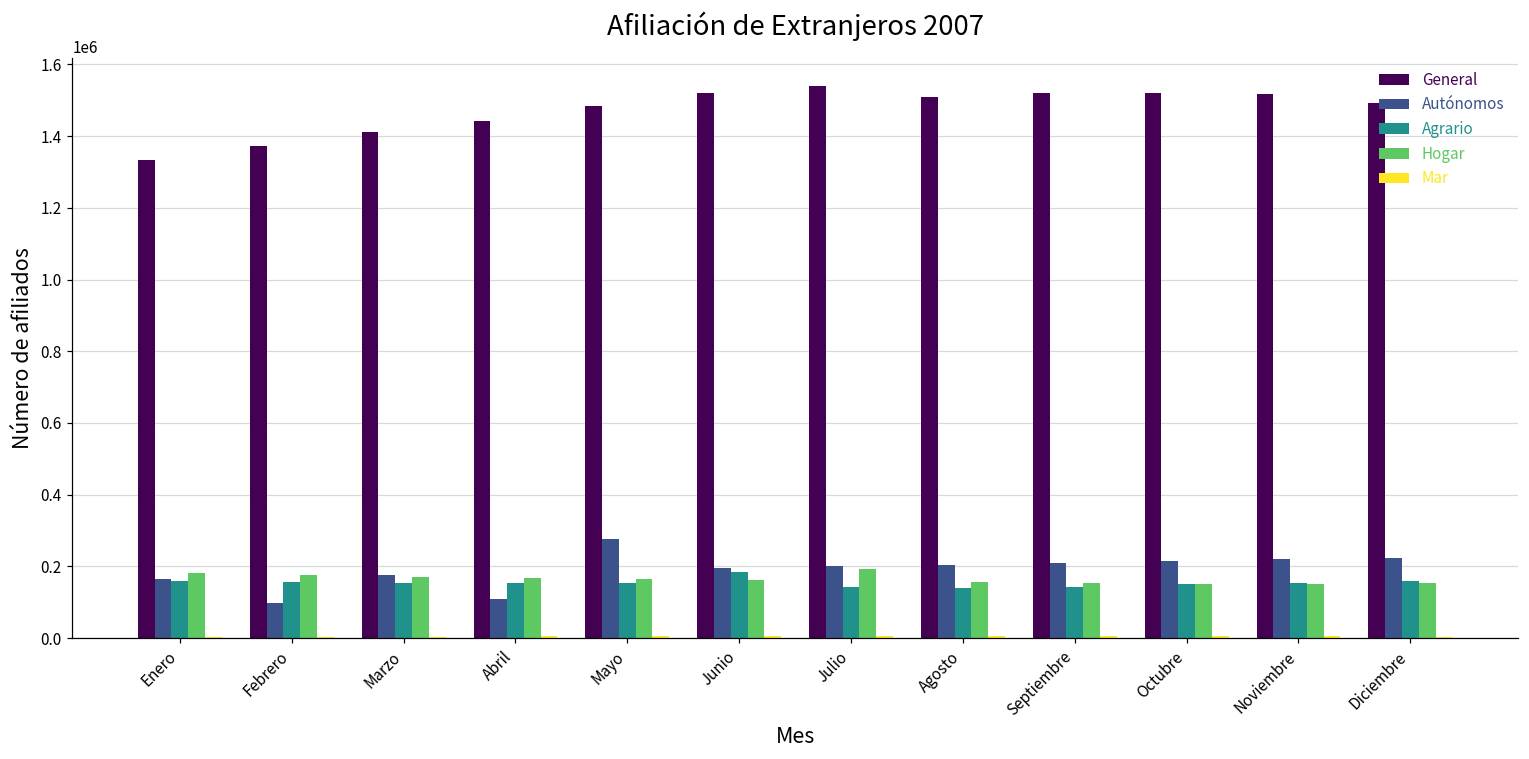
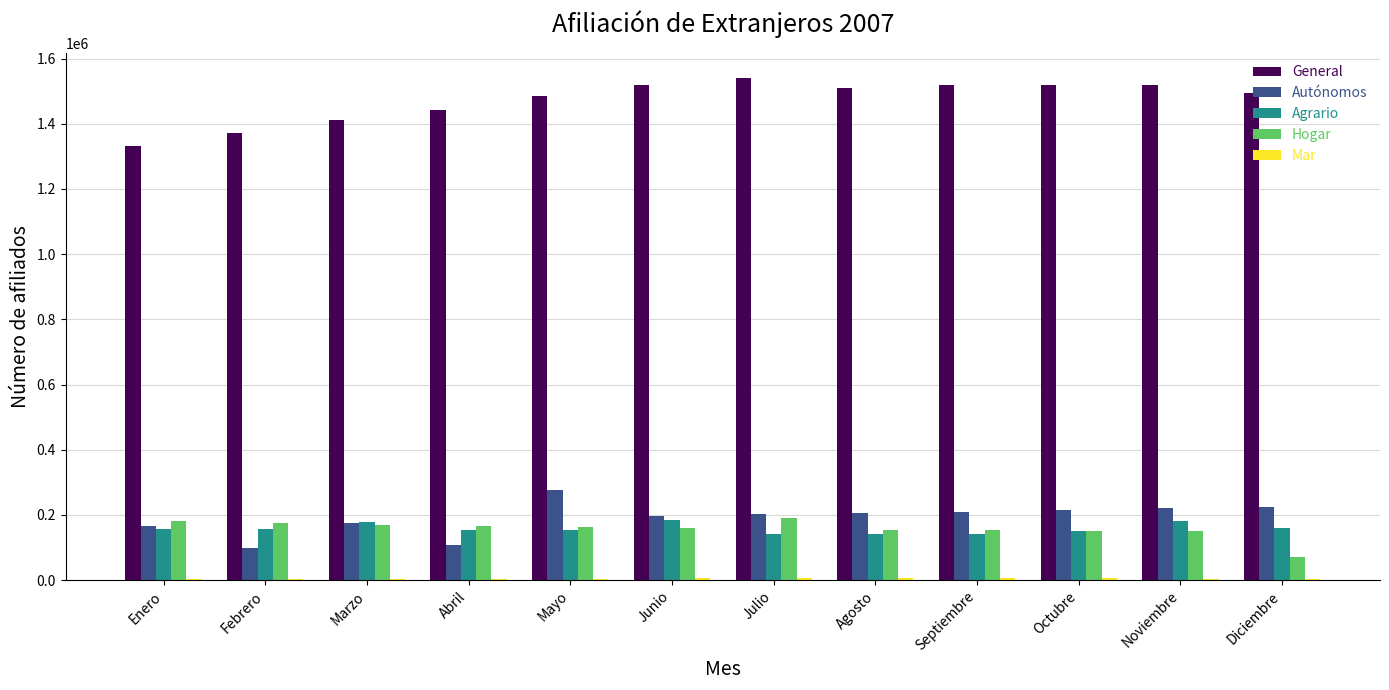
Agrario, Marzo: 150000 -> 180000
Agrario, Noviembre: 150000 -> 180000
Hogar, Diciembre: 150000 -> 70000
